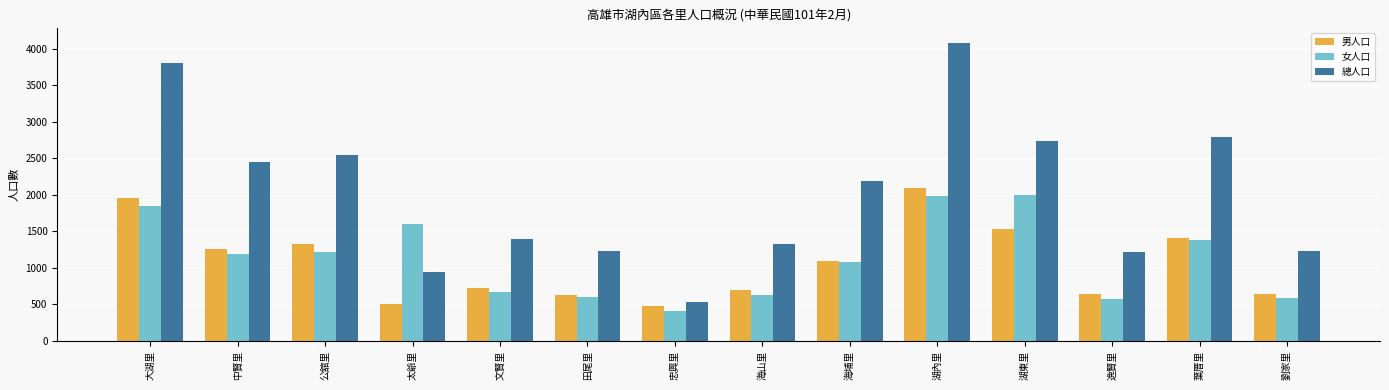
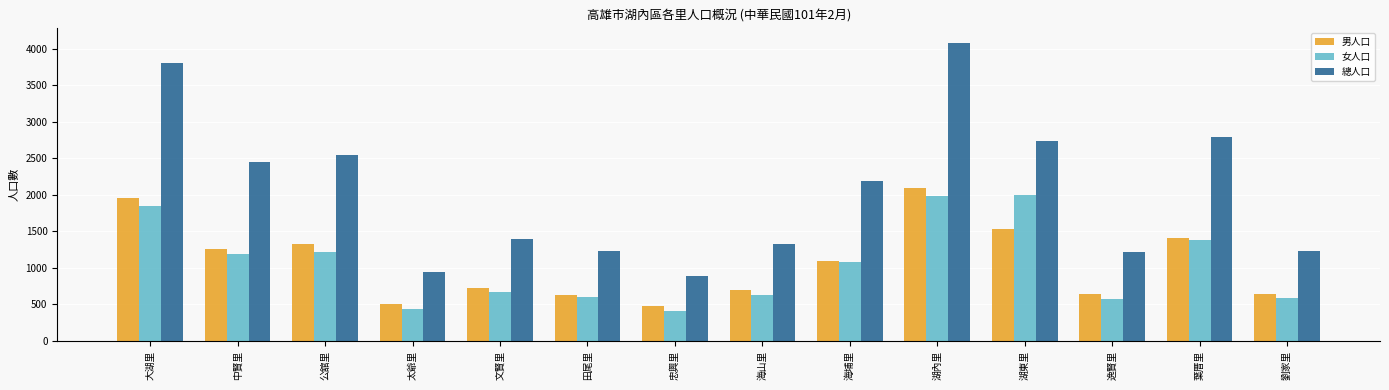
女人口, 太爺里: 1600 -> 400
總人口, 忠興里: 500 -> 900
